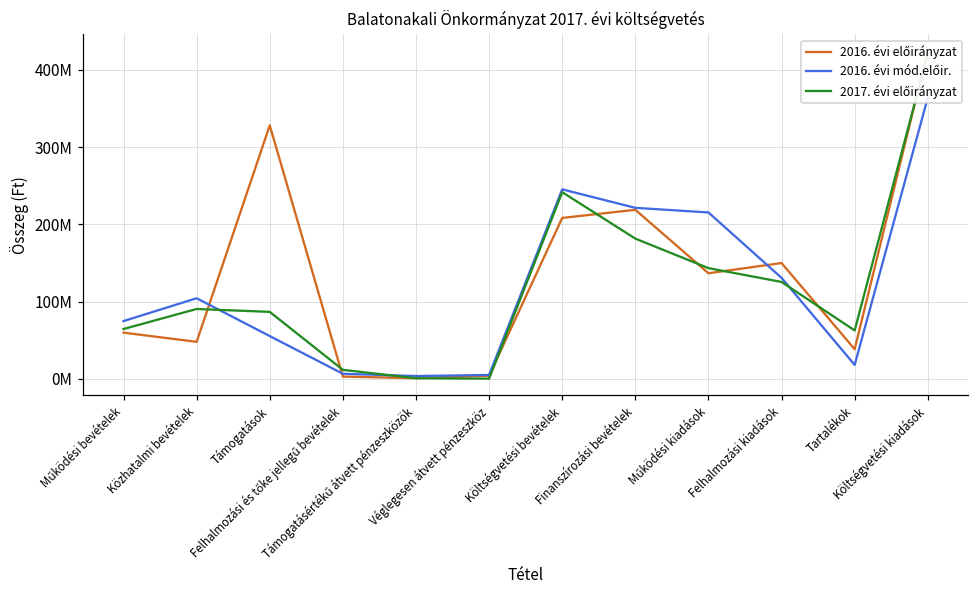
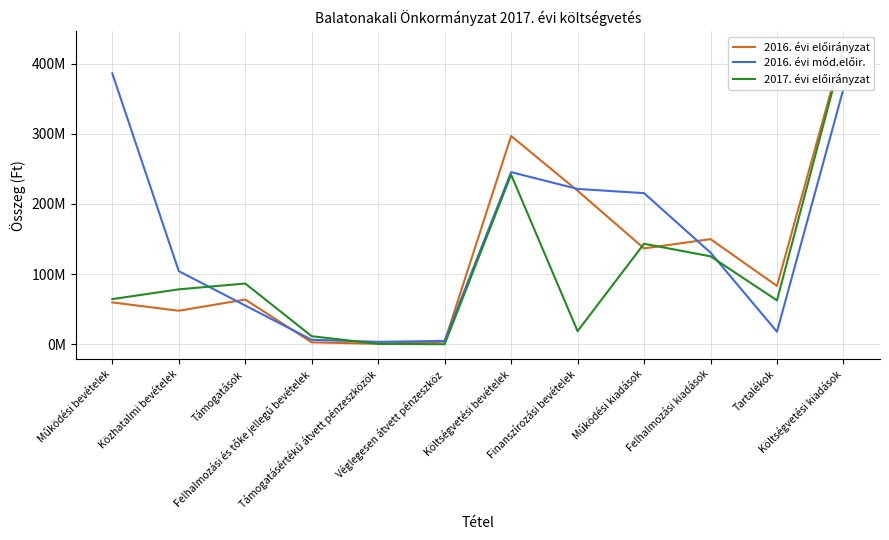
2016. évi mód.előir., Működési bevételek: 70000000 -> 390000000
2017. évi előirányzat, Közhatalmi bevételek: 90000000 -> 80000000
2016. évi előirányzat, Támogatások: 330000000 -> 60000000
2016. évi előirányzat, Költségvetési bevételek: 210000000 -> 300000000
2017. évi előirányzat, Finanszírozási bevételek: 180000000 -> 20000000
2016. évi előirányzat, Tartalékok: 40000000 -> 80000000
